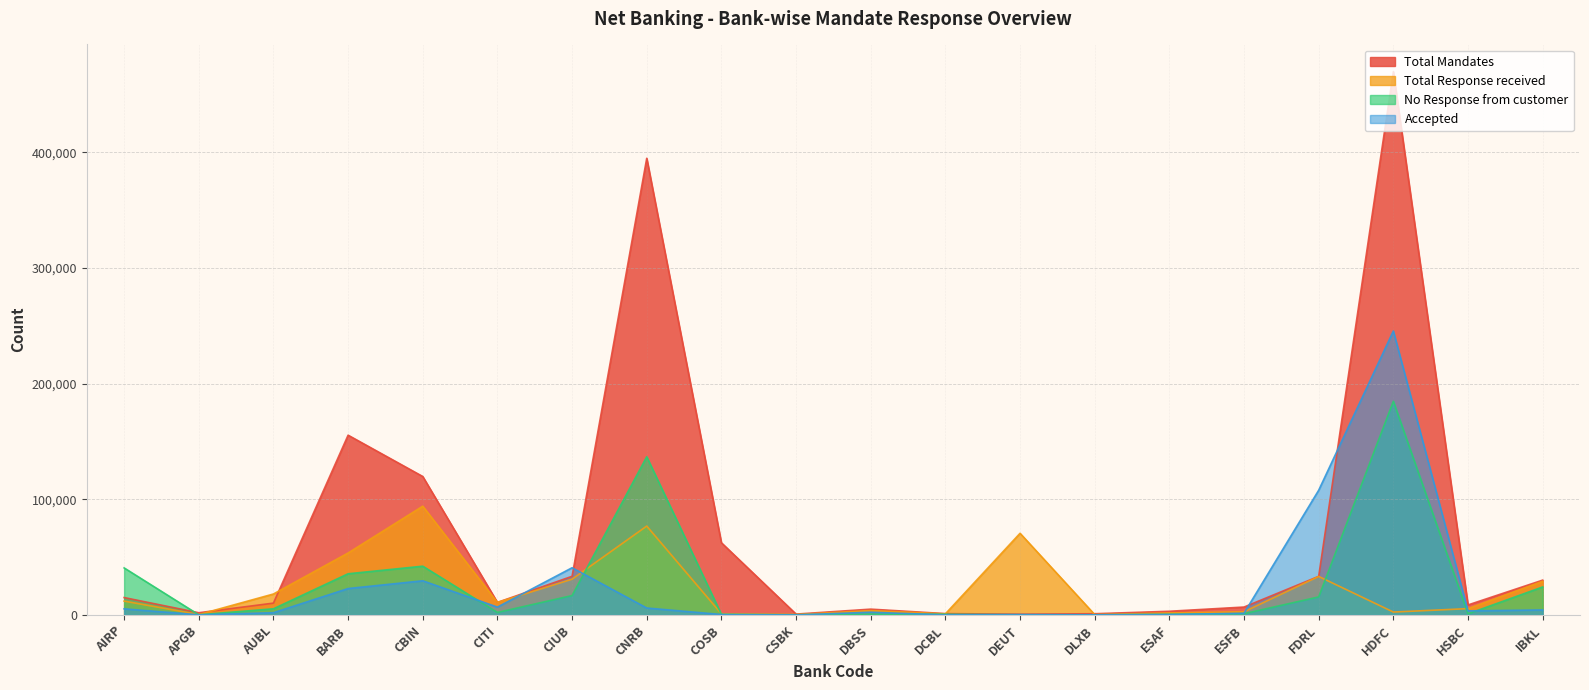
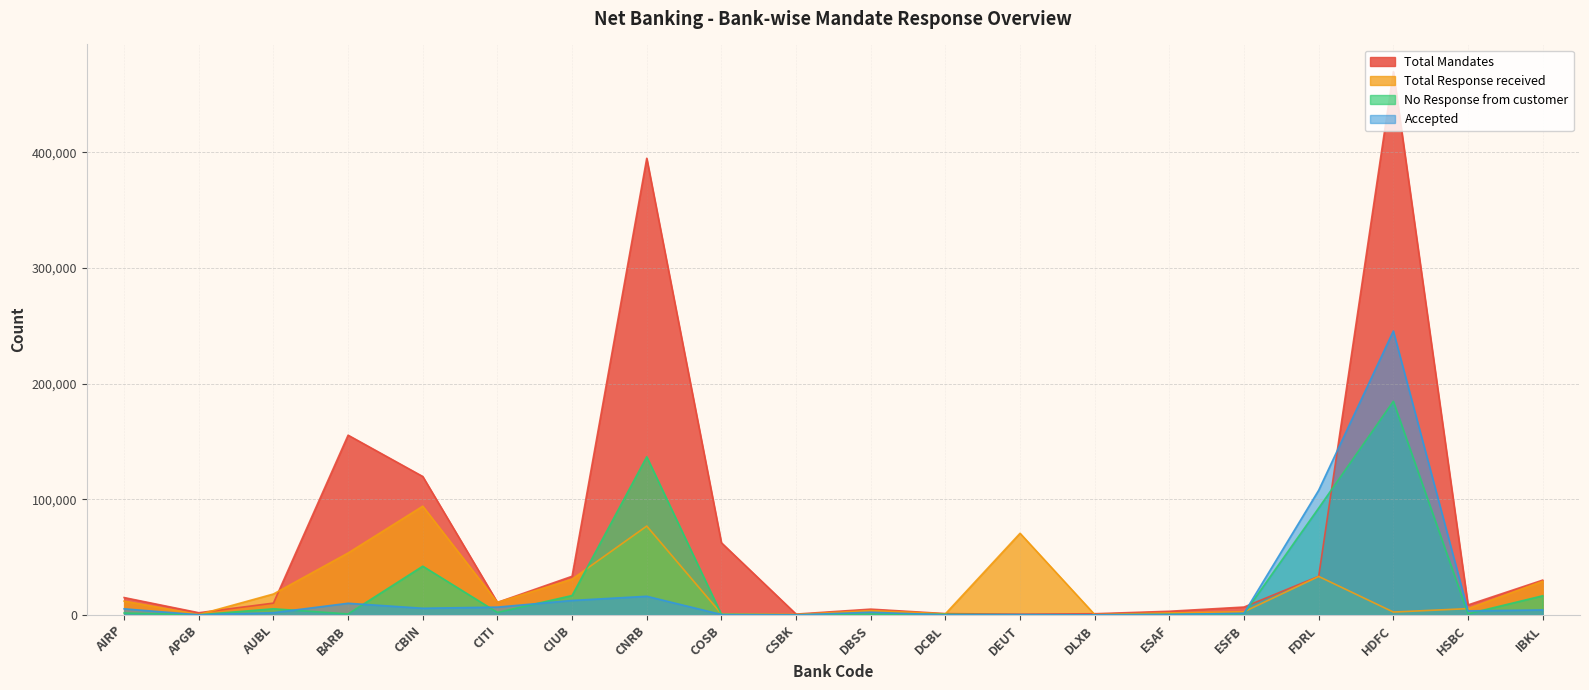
No Response from customer, AIRP: 41,000 -> 2,000
No Response from customer, BARB: 36,000 -> 1,000
Accepted, BARB: 23,000 -> 10,000
Accepted, CBIN: 30,000 -> 6,000
Accepted, CIUB: 41,000 -> 13,000
Accepted, CNRB: 6,000 -> 16,000
No Response from customer, FDRL: 16,000 -> 93,000
No Response from customer, IBKL: 24,000 -> 17,000
